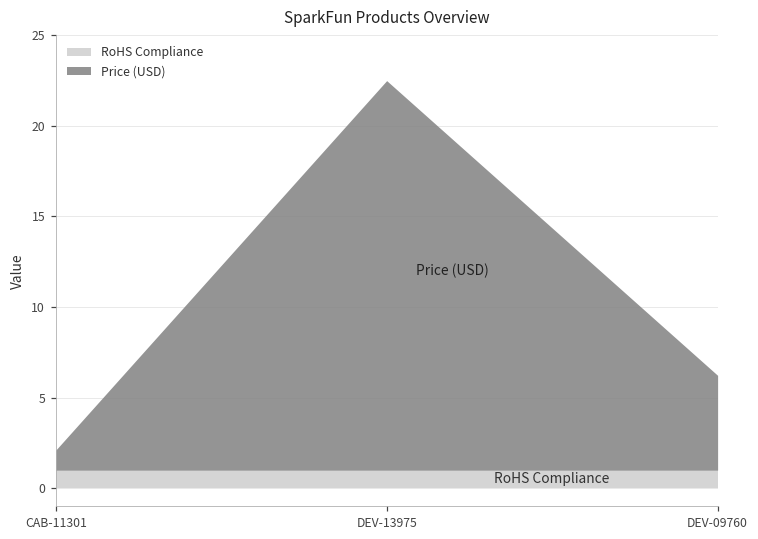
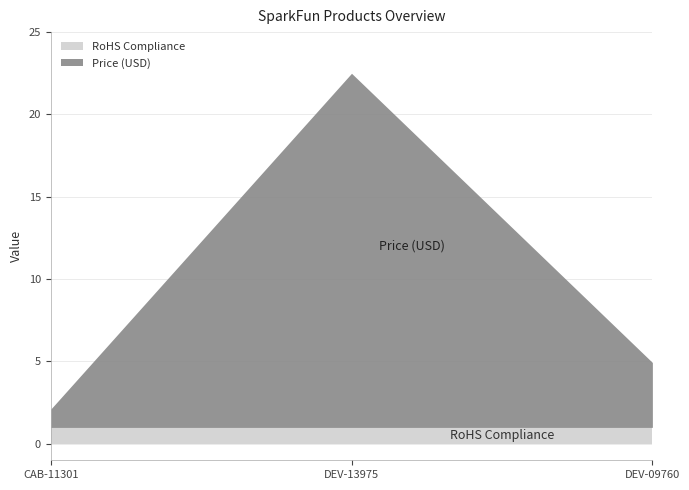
Price (USD), DEV-09760: 5.2 -> 3.9
